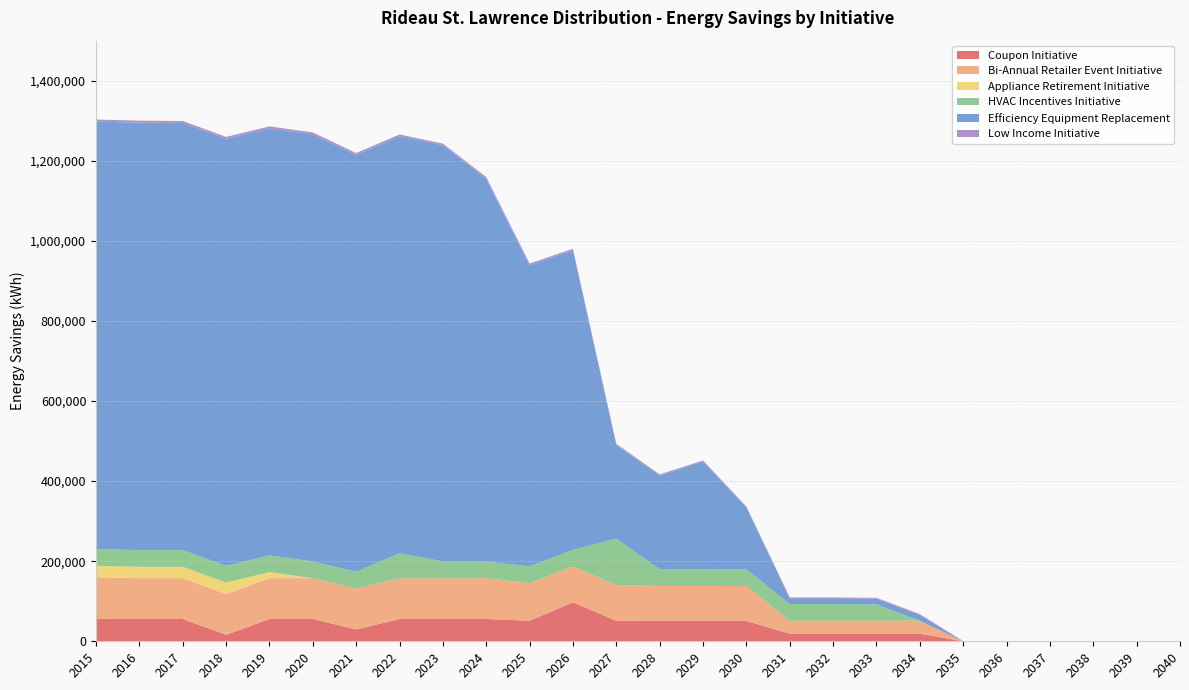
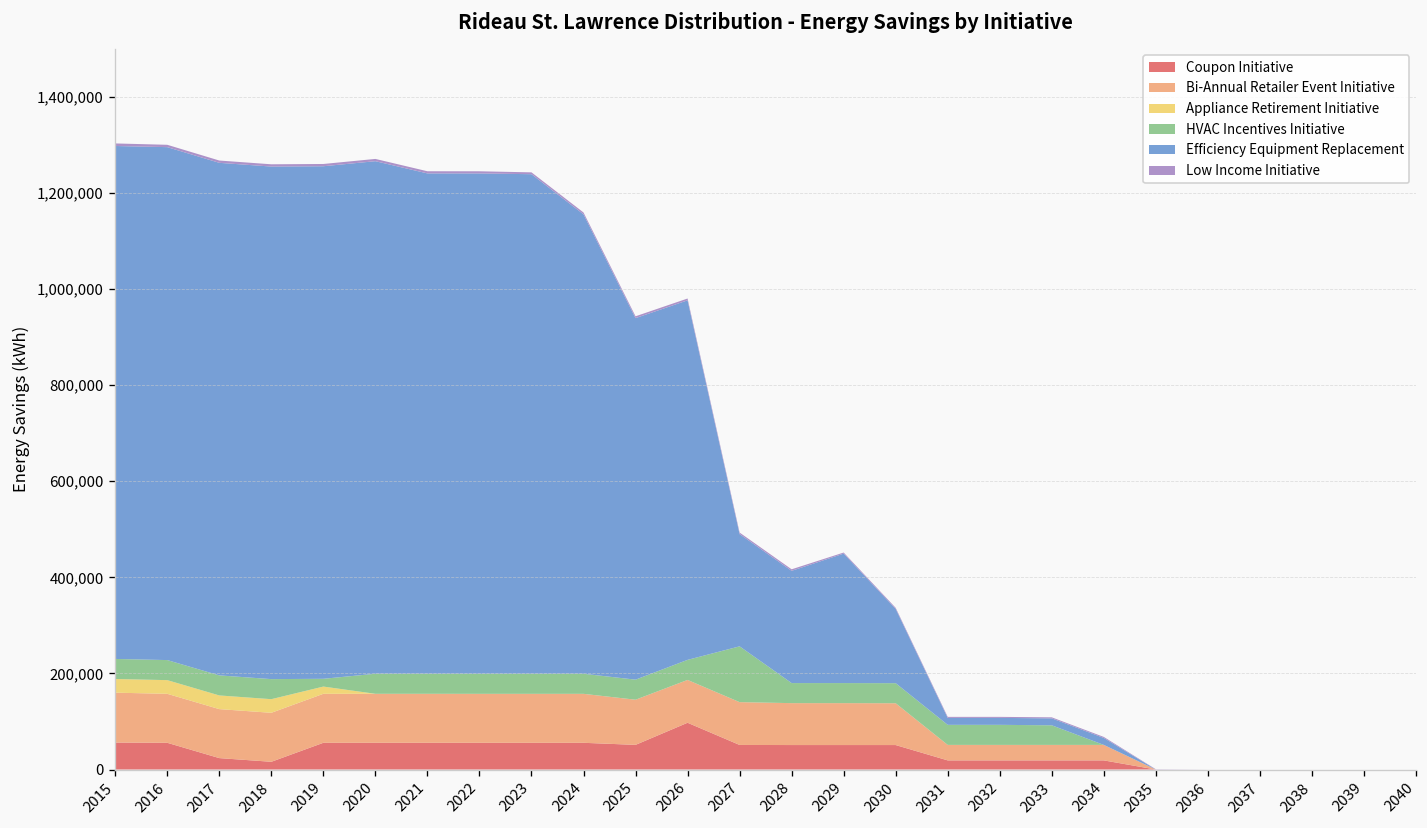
Coupon Initiative, 2017: 60,000 -> 20,000
HVAC Incentives Initiative, 2019: 40,000 -> 20,000
Coupon Initiative, 2021: 30,000 -> 60,000
HVAC Incentives Initiative, 2022: 60,000 -> 40,000
